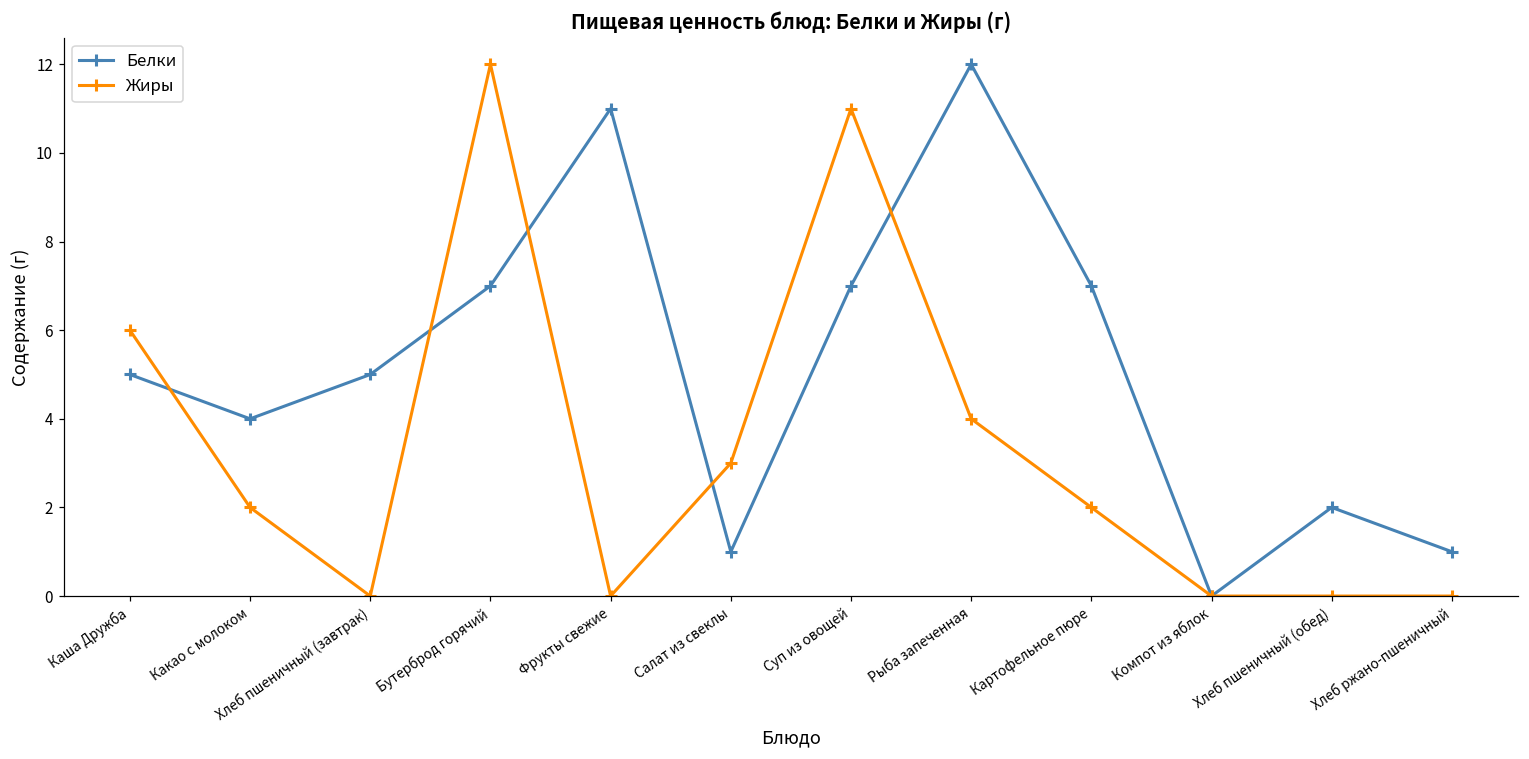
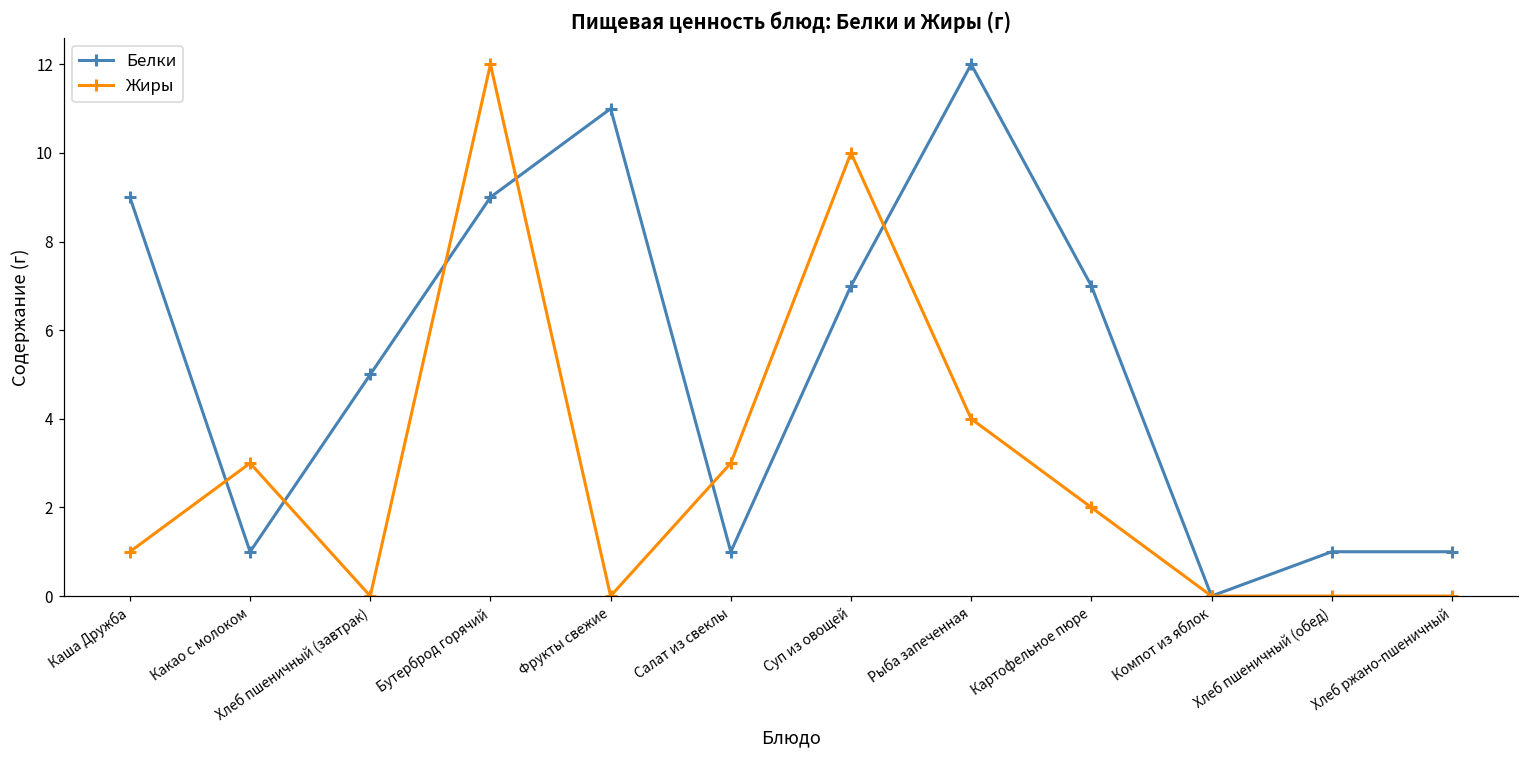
Белки, Каша Дружба: 5 -> 9
Жиры, Каша Дружба: 6 -> 1
Белки, Какао с молоком: 4 -> 1
Жиры, Какао с молоком: 2 -> 3
Белки, Бутерброд горячий: 7 -> 9
Жиры, Суп из овощей: 11 -> 10
Белки, Хлеб пшеничный (обед): 2 -> 1
